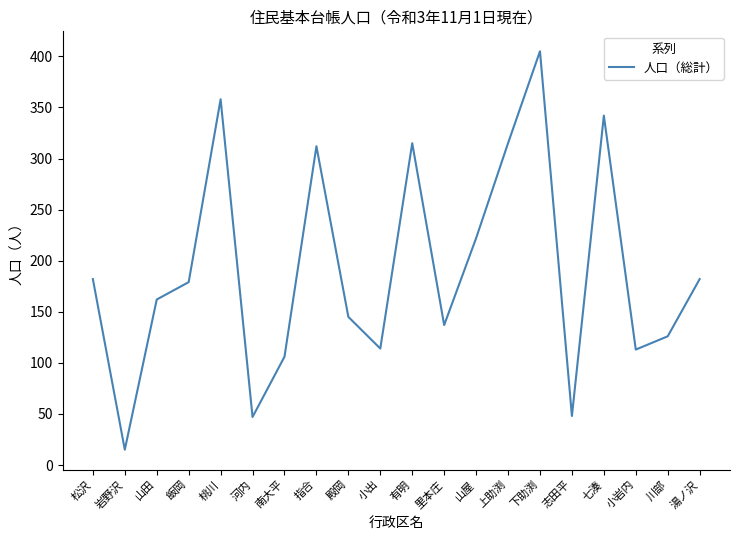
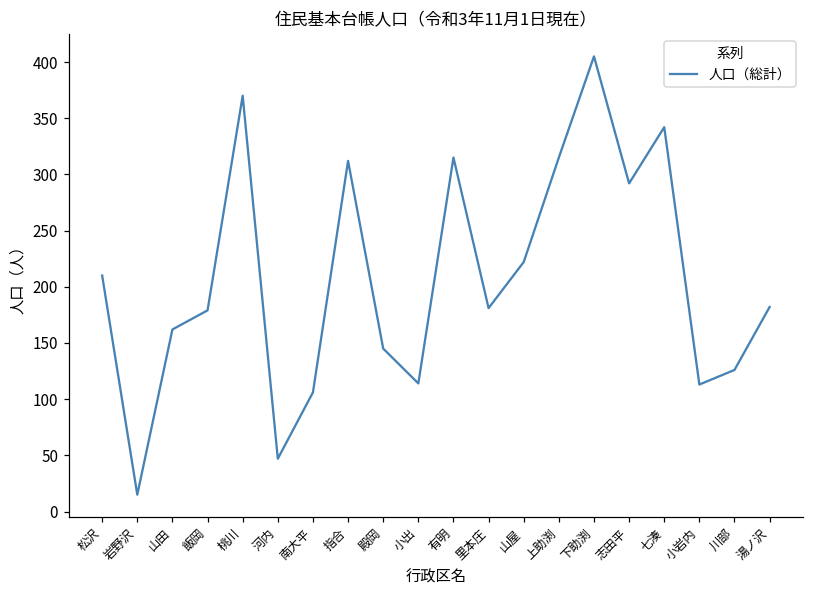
松沢: 182 -> 210
桃川: 358 -> 370
里本庄: 137 -> 181
志田平: 48 -> 292
